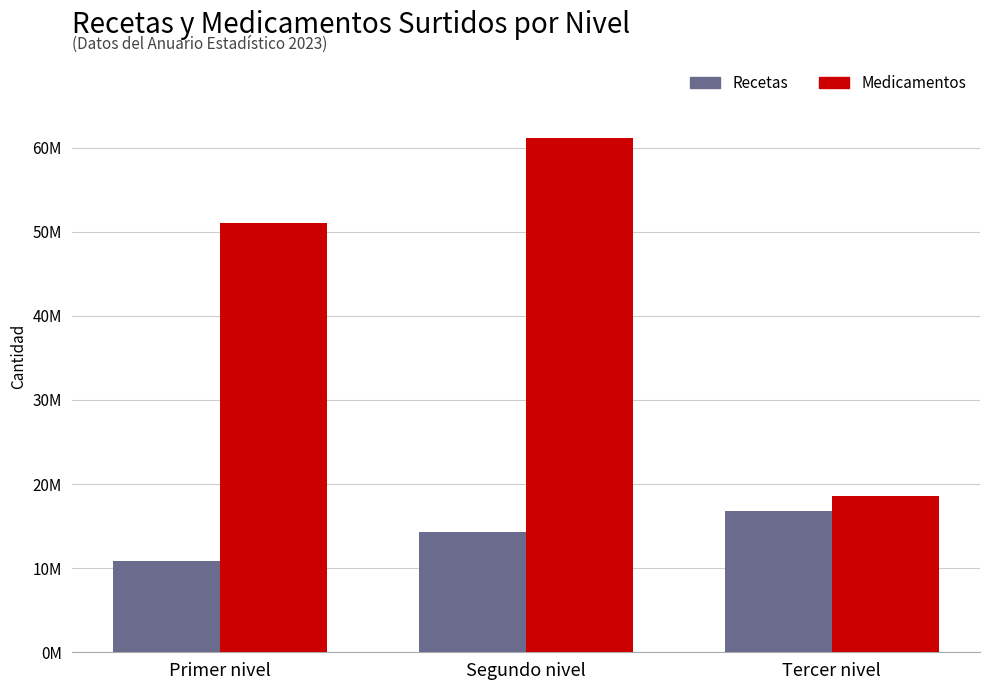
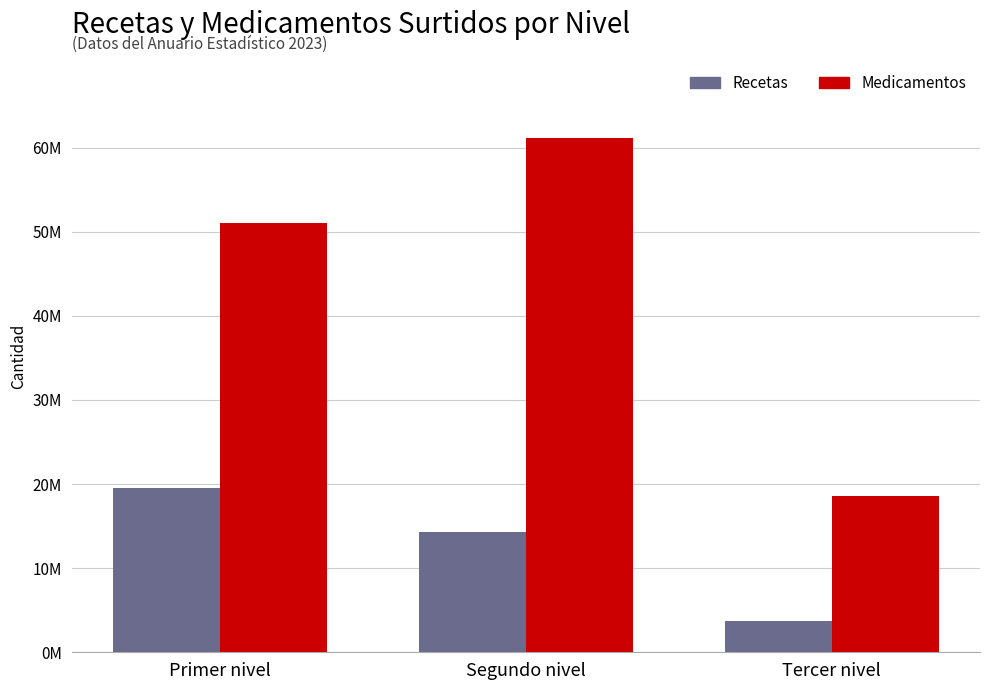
Recetas, Primer nivel: 11000000 -> 20000000
Recetas, Tercer nivel: 17000000 -> 4000000
